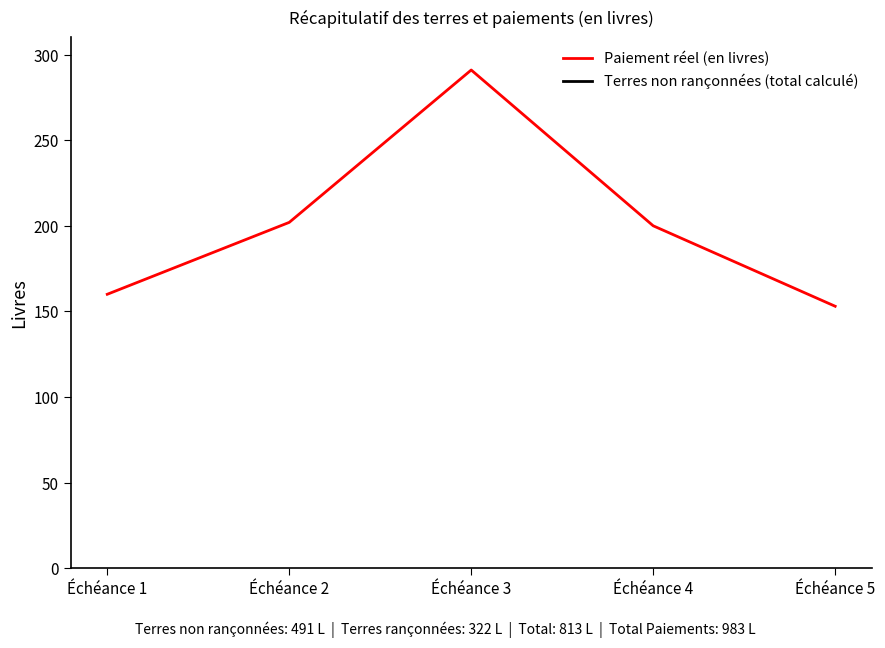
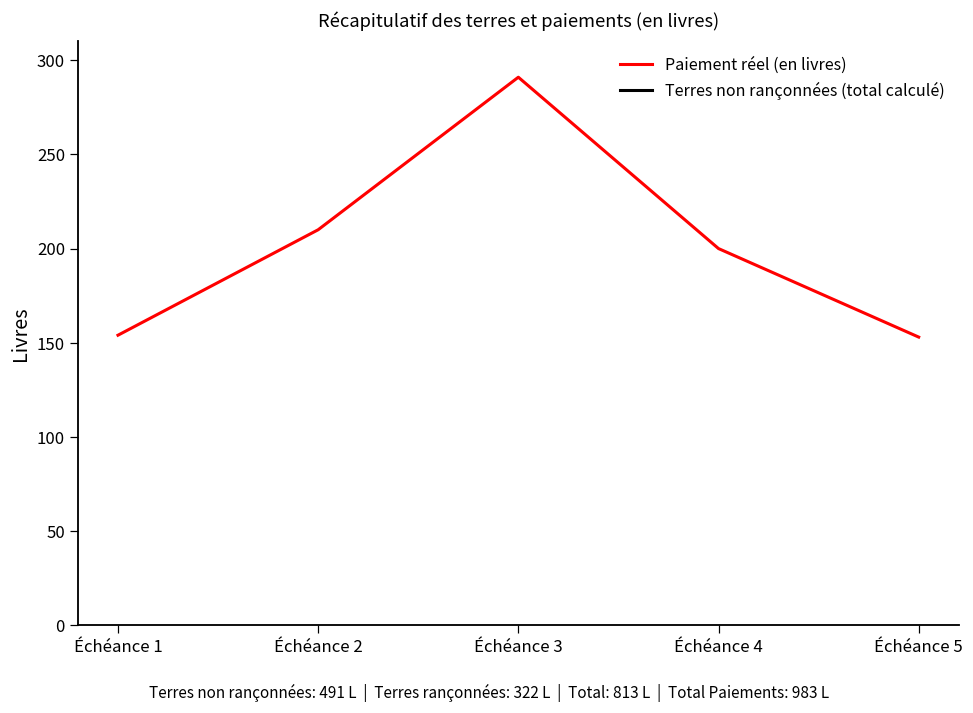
Paiement réel (en livres), Échéance 1: 160 -> 154
Paiement réel (en livres), Échéance 2: 202 -> 210
